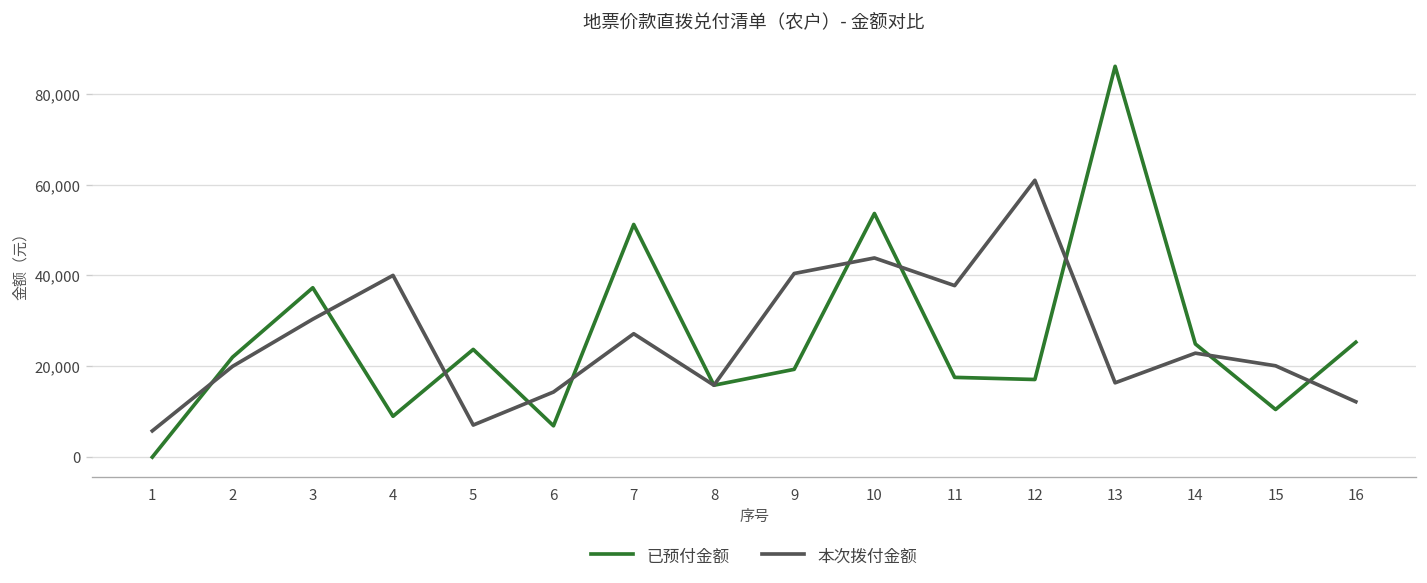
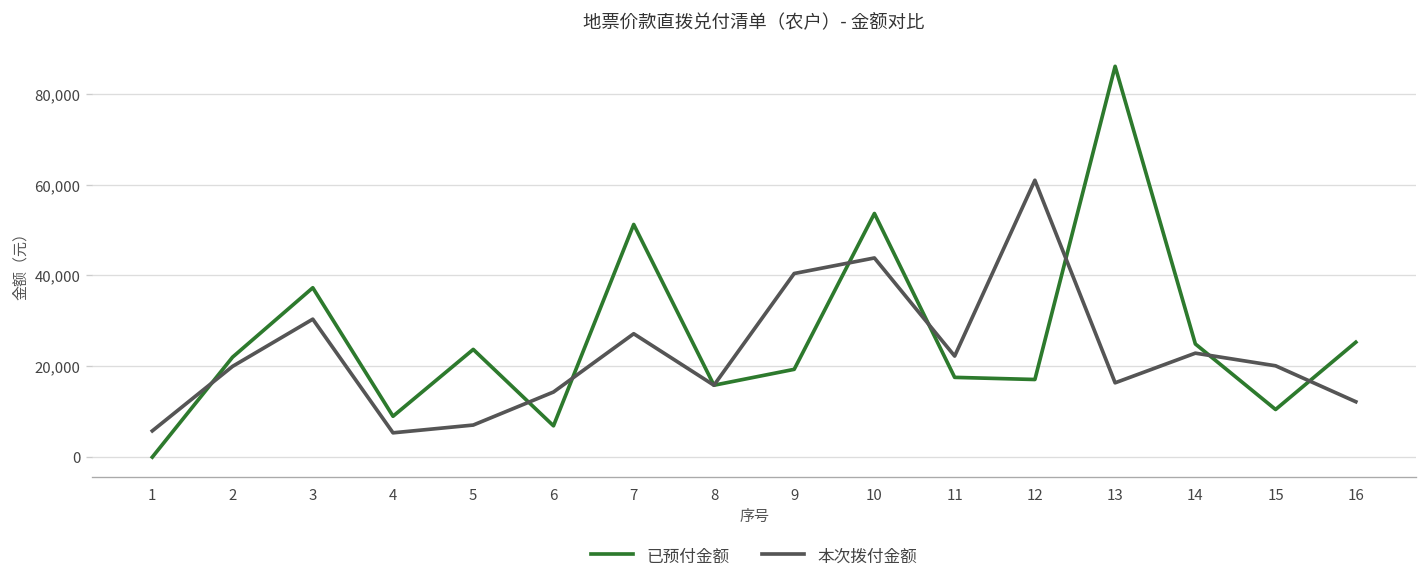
本次拨付金额, 4: 40,000 -> 5,000
本次拨付金额, 11: 38,000 -> 22,000
